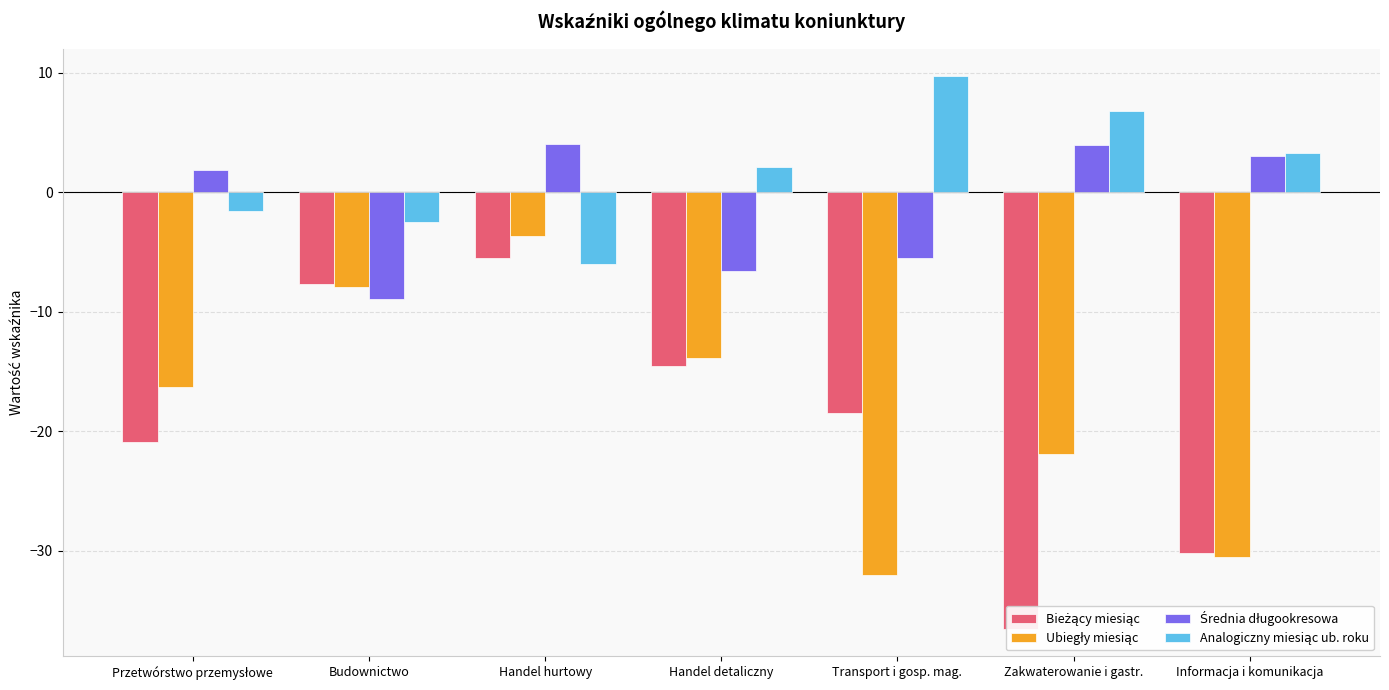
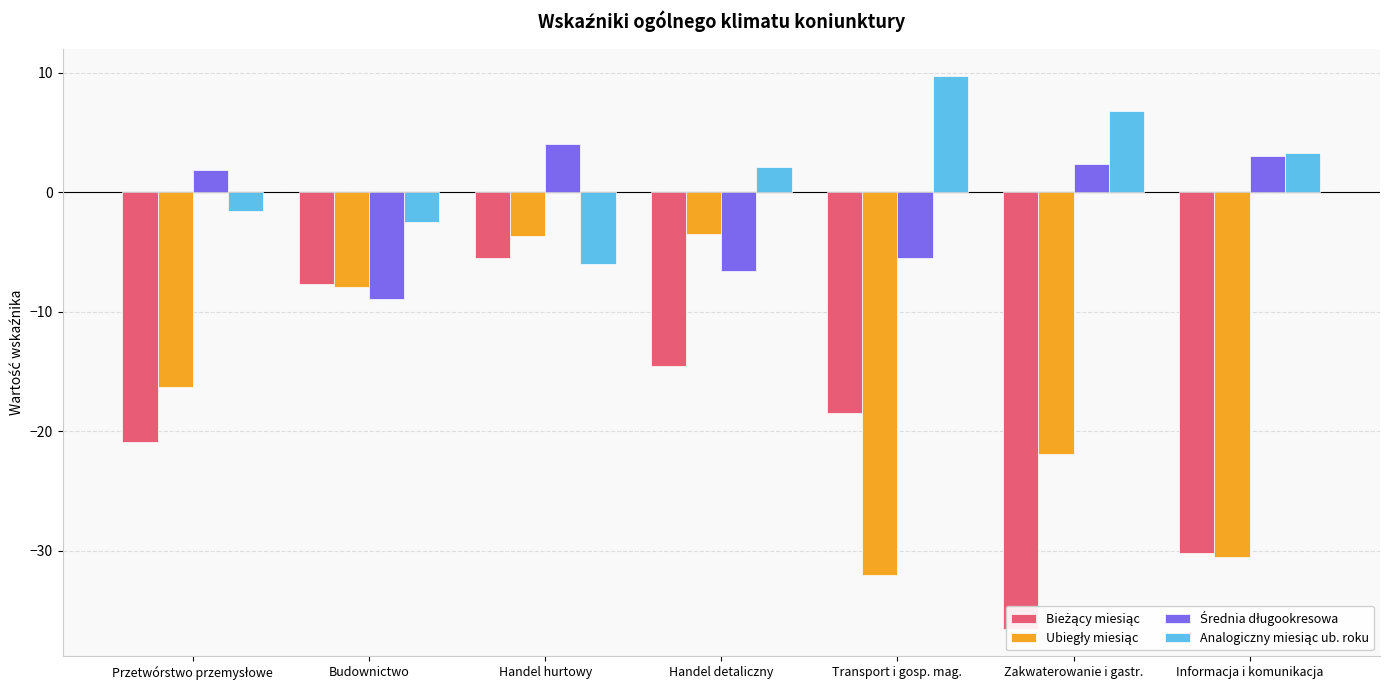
Ubiegły miesiąc, Handel detaliczny: -13.9 -> -3.5
Średnia długookresowa, Zakwaterowanie i gastr.: 3.9 -> 2.4
